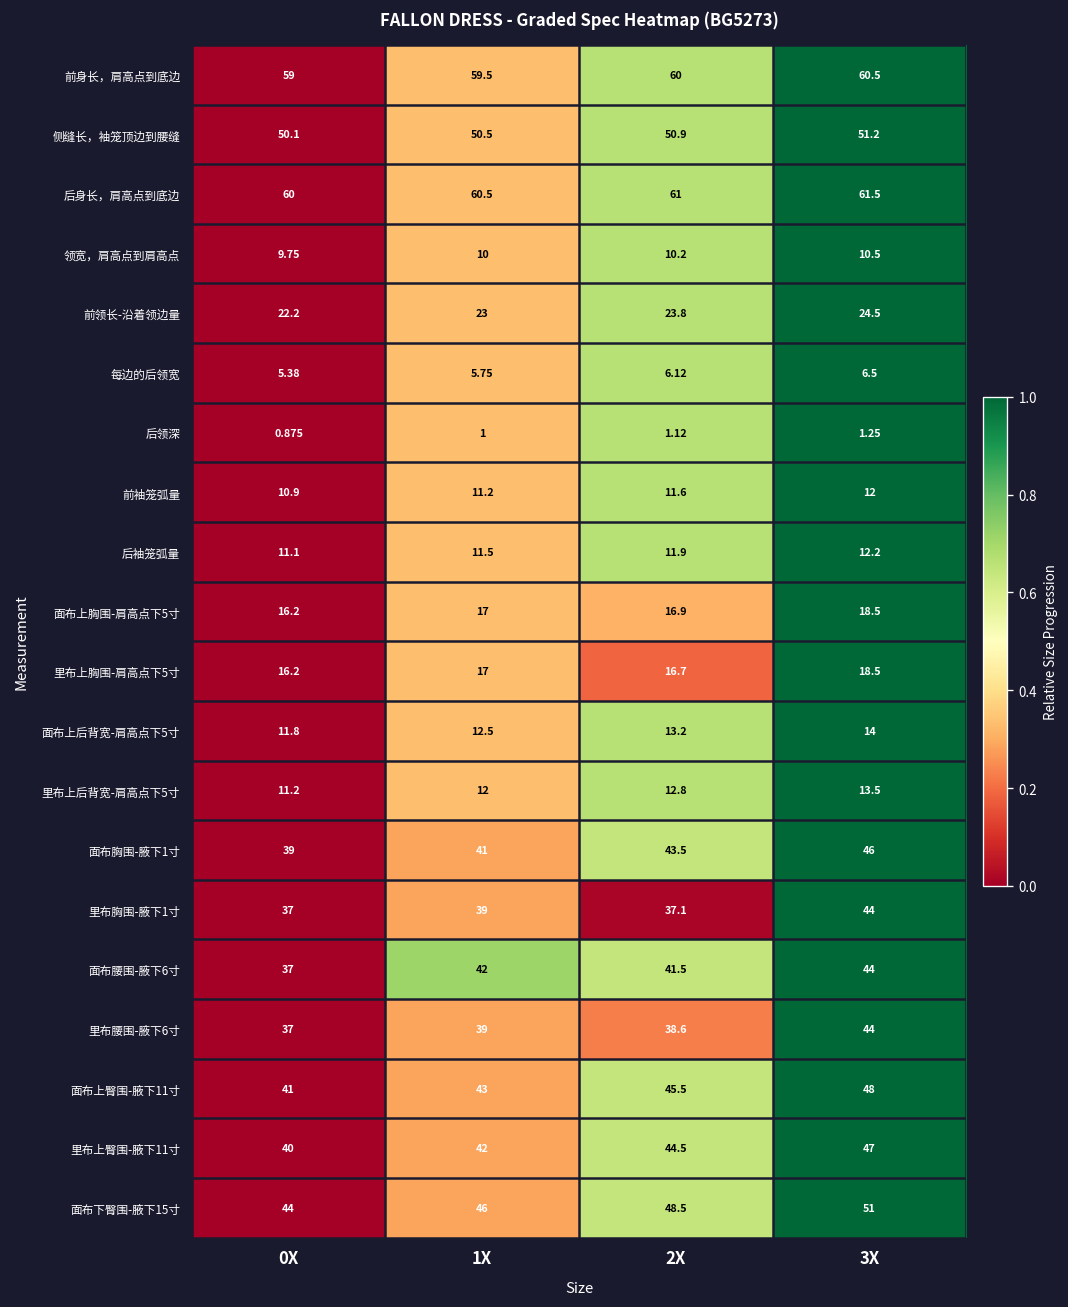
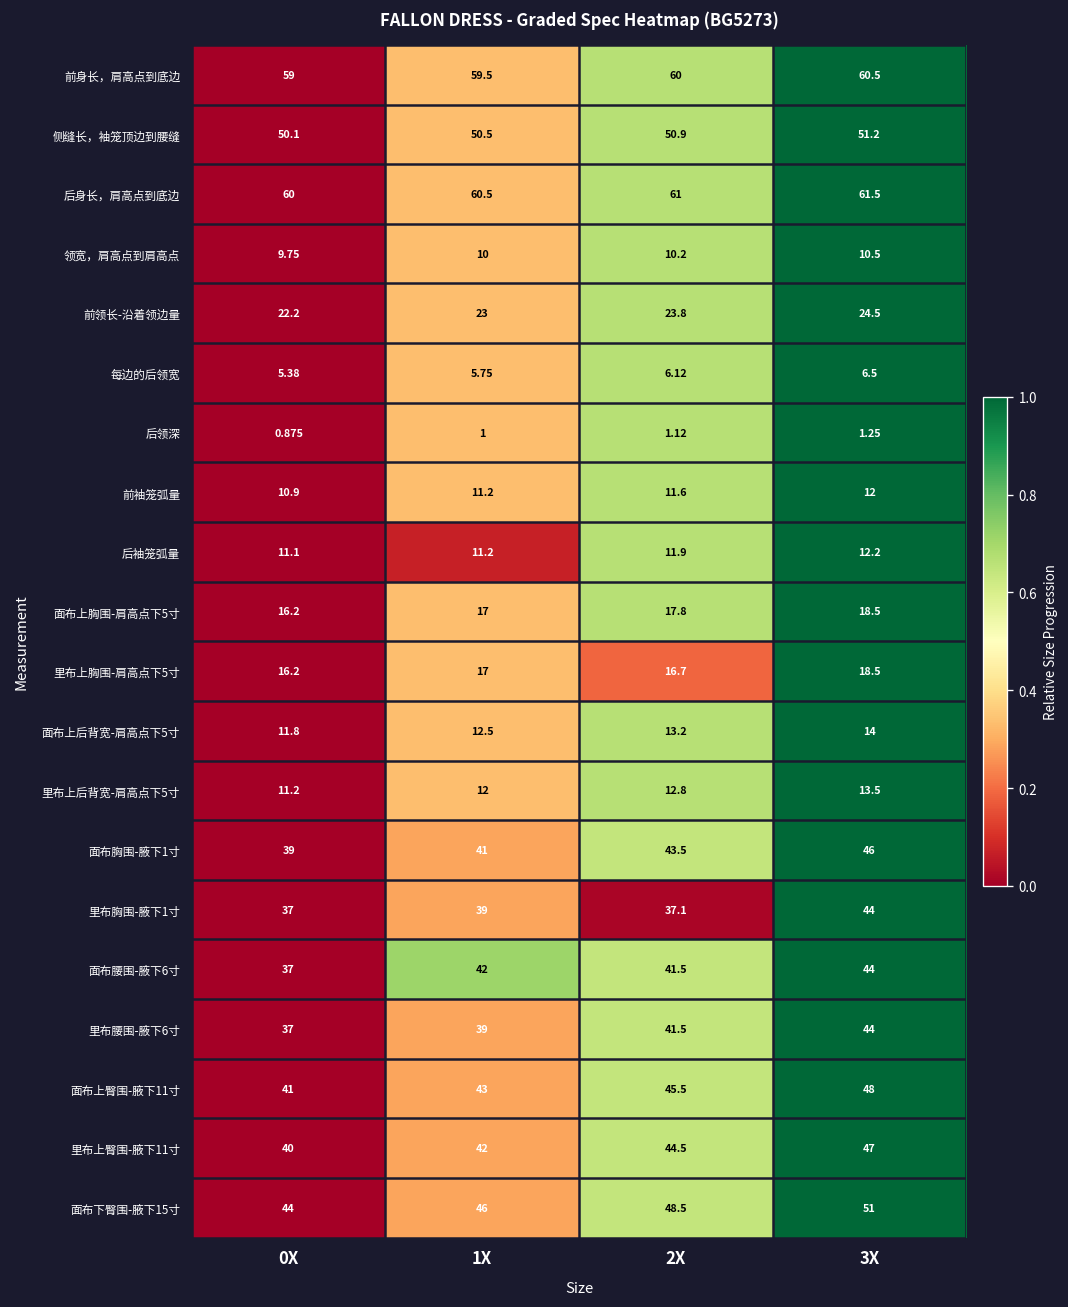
后袖笼弧量, 1X: 11.5 -> 11.2
面布上胸围-肩高点下5寸, 2X: 16.9 -> 17.8
里布腰围-腋下6寸, 2X: 38.6 -> 41.5
